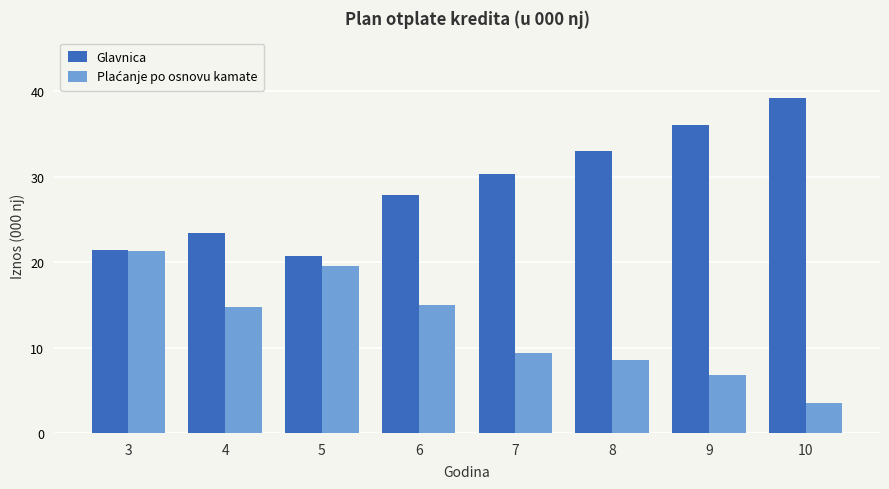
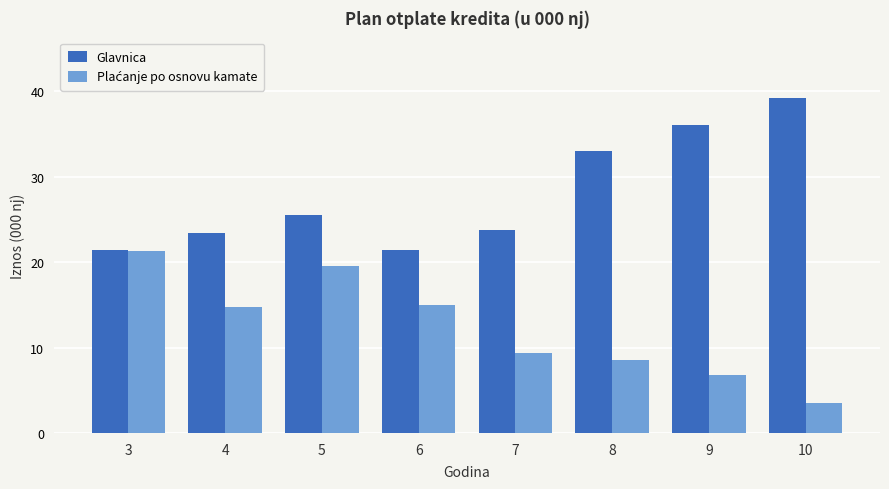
Glavnica, 5: 21 -> 26
Glavnica, 6: 28 -> 21
Glavnica, 7: 30 -> 24
